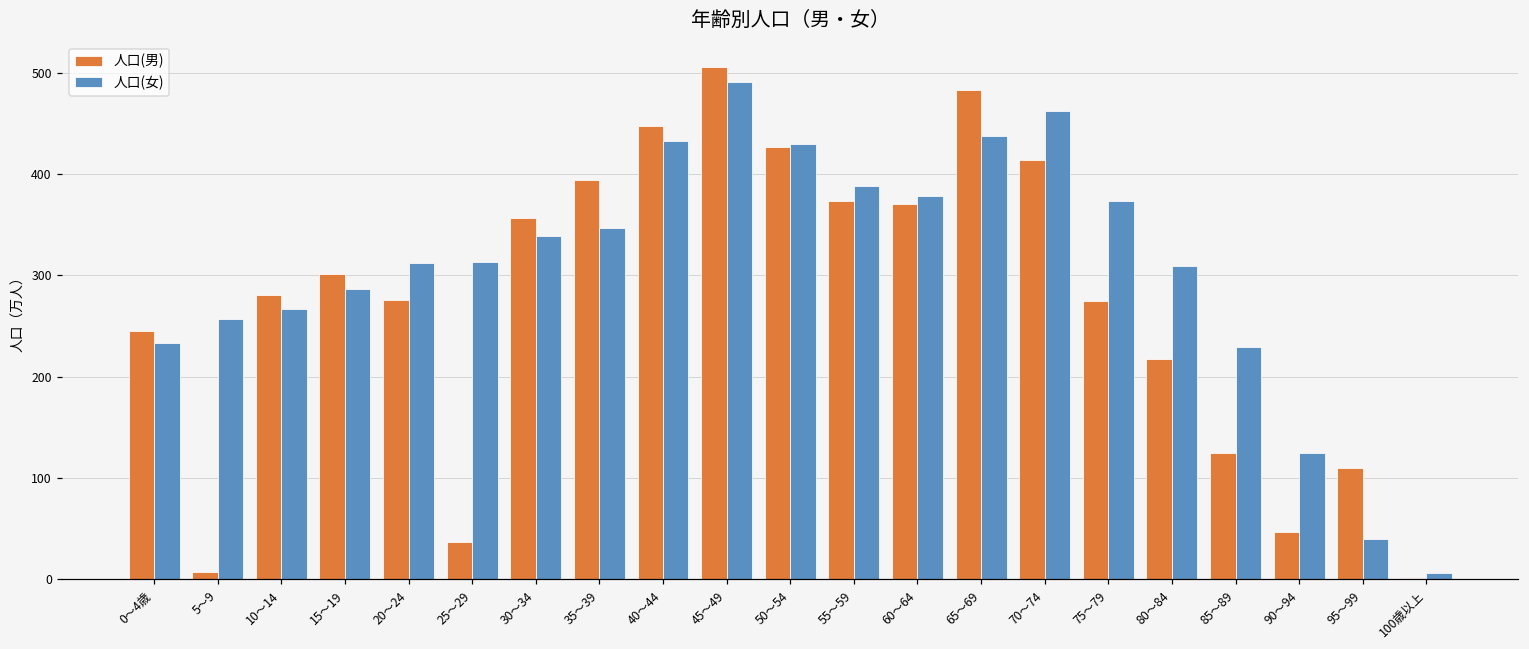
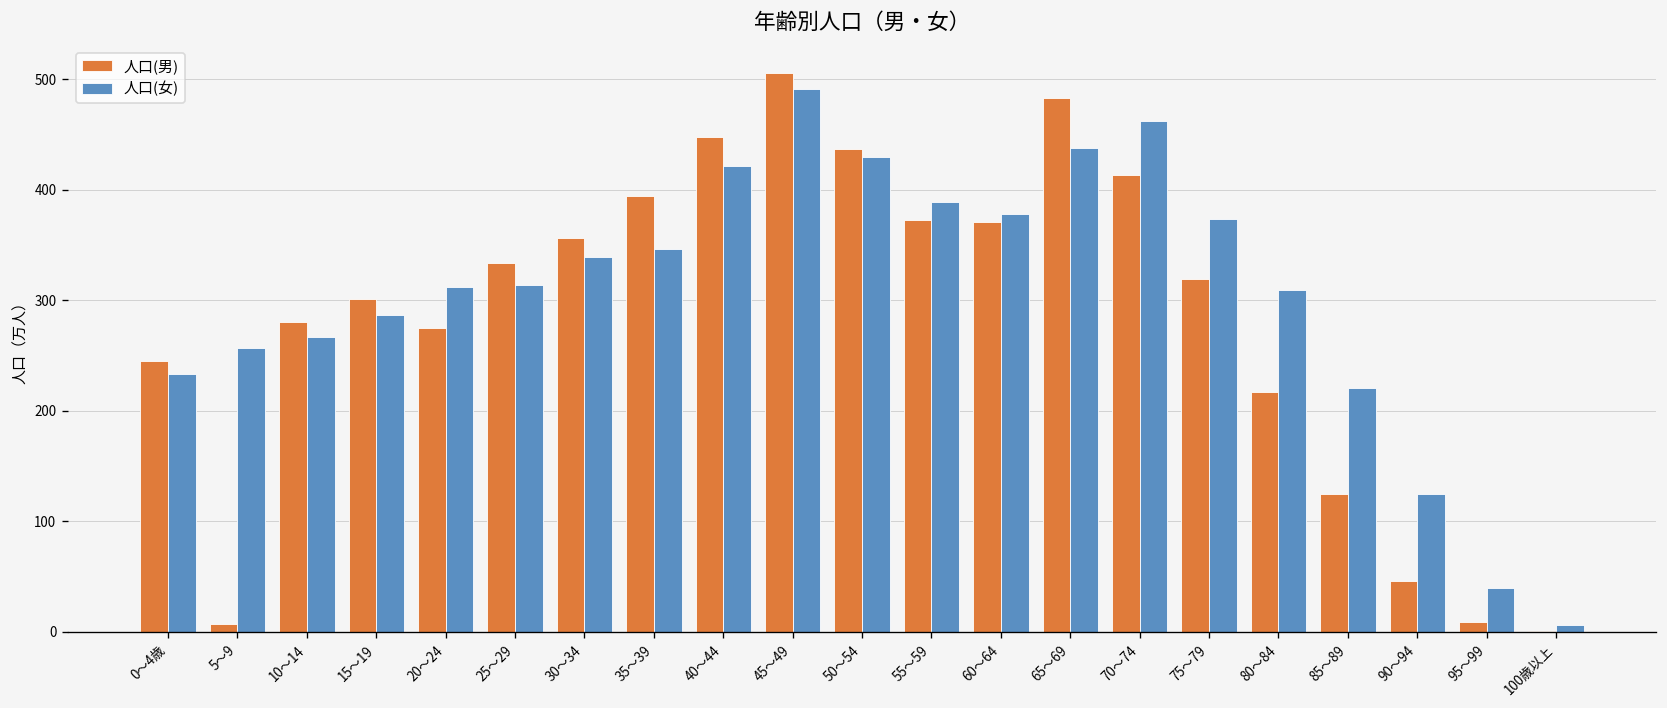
人口(男), 25～29: 40 -> 330
人口(女), 40～44: 430 -> 420
人口(男), 50～54: 430 -> 440
人口(男), 75～79: 270 -> 320
人口(女), 85～89: 230 -> 220
人口(男), 95～99: 110 -> 10
